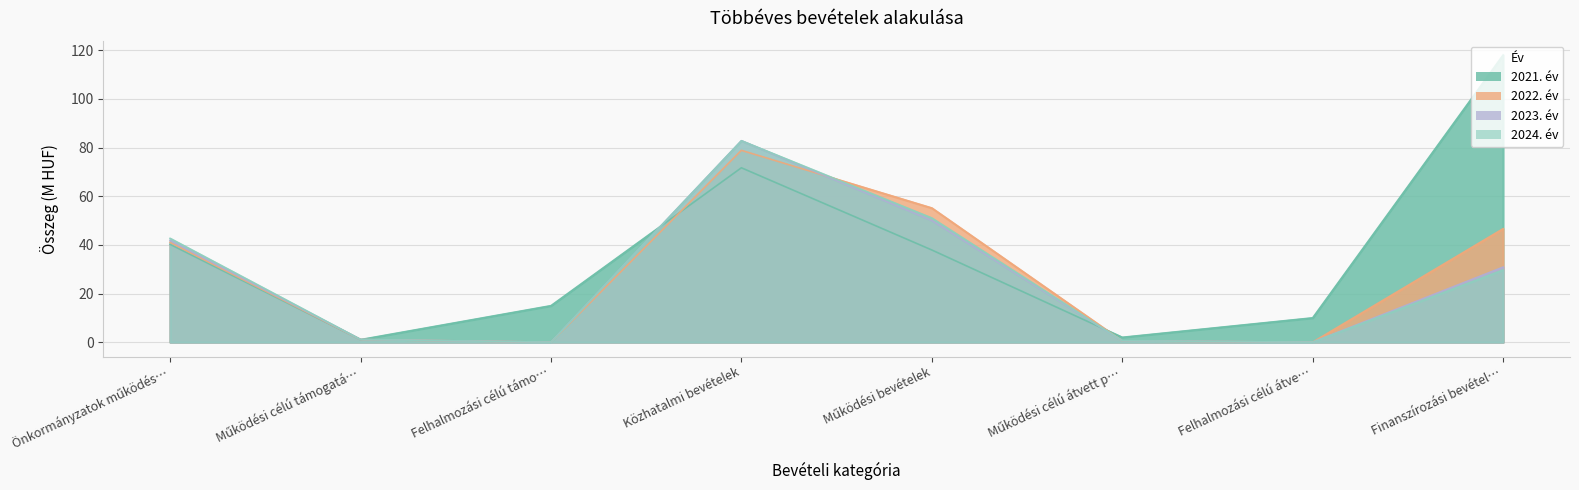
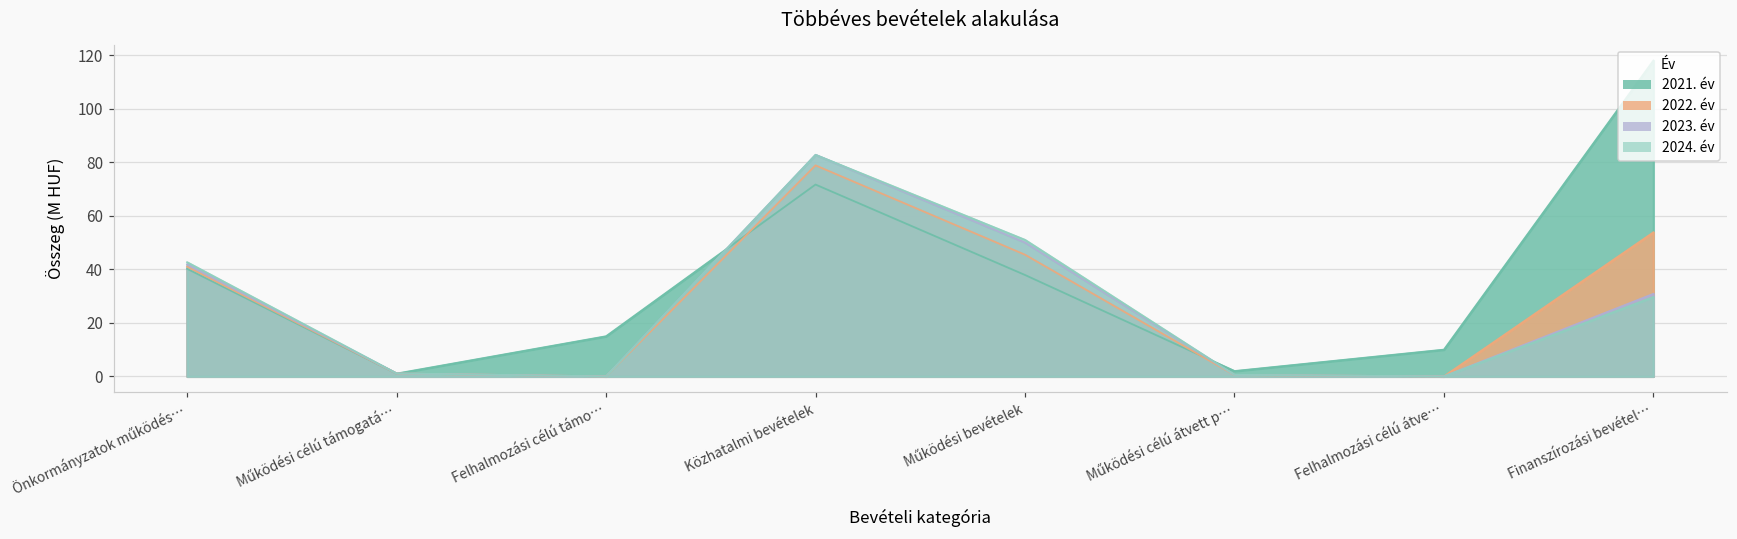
2022. év, Működési bevételek: 55 -> 45
2022. év, Finanszírozási bevétel…: 47 -> 54
